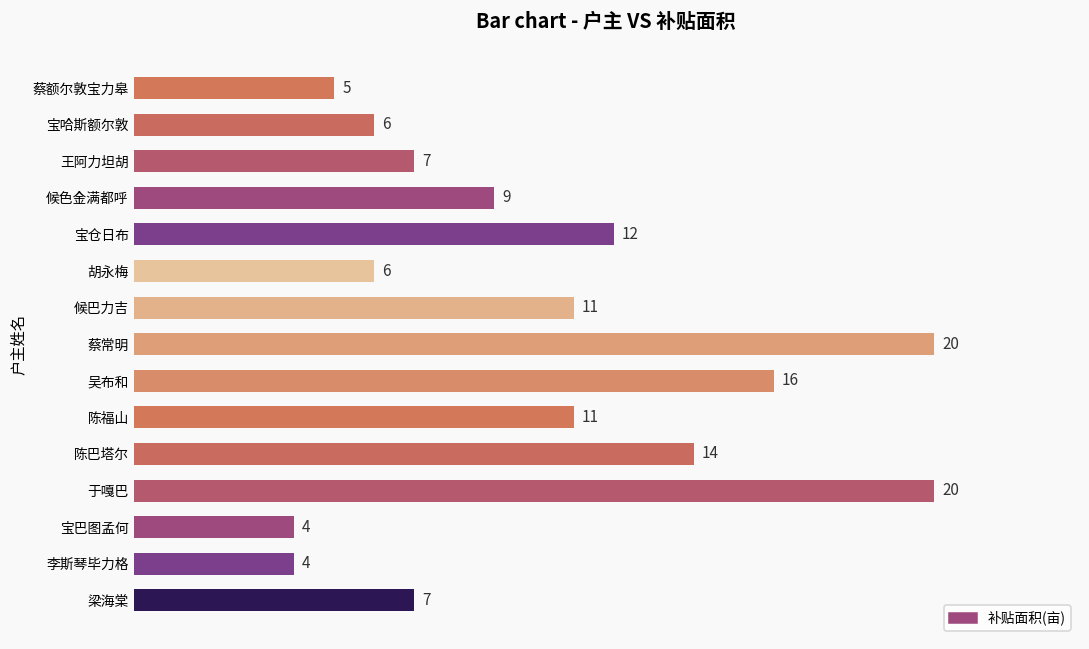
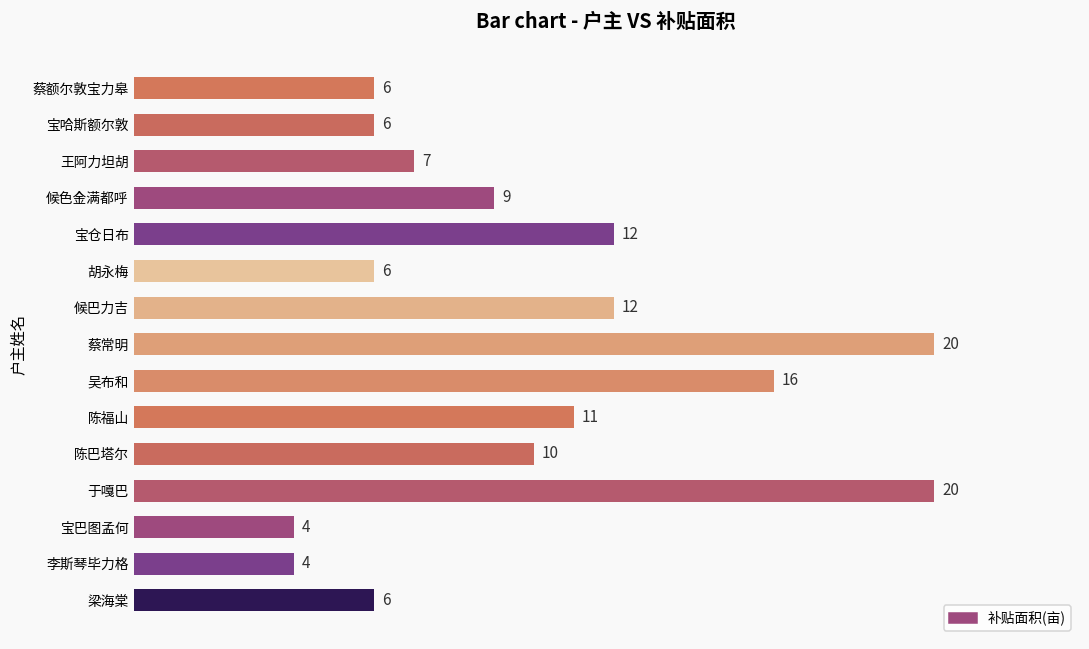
蔡额尔敦宝力皋: 5 -> 6
候巴力吉: 11 -> 12
陈巴塔尔: 14 -> 10
梁海棠: 7 -> 6
